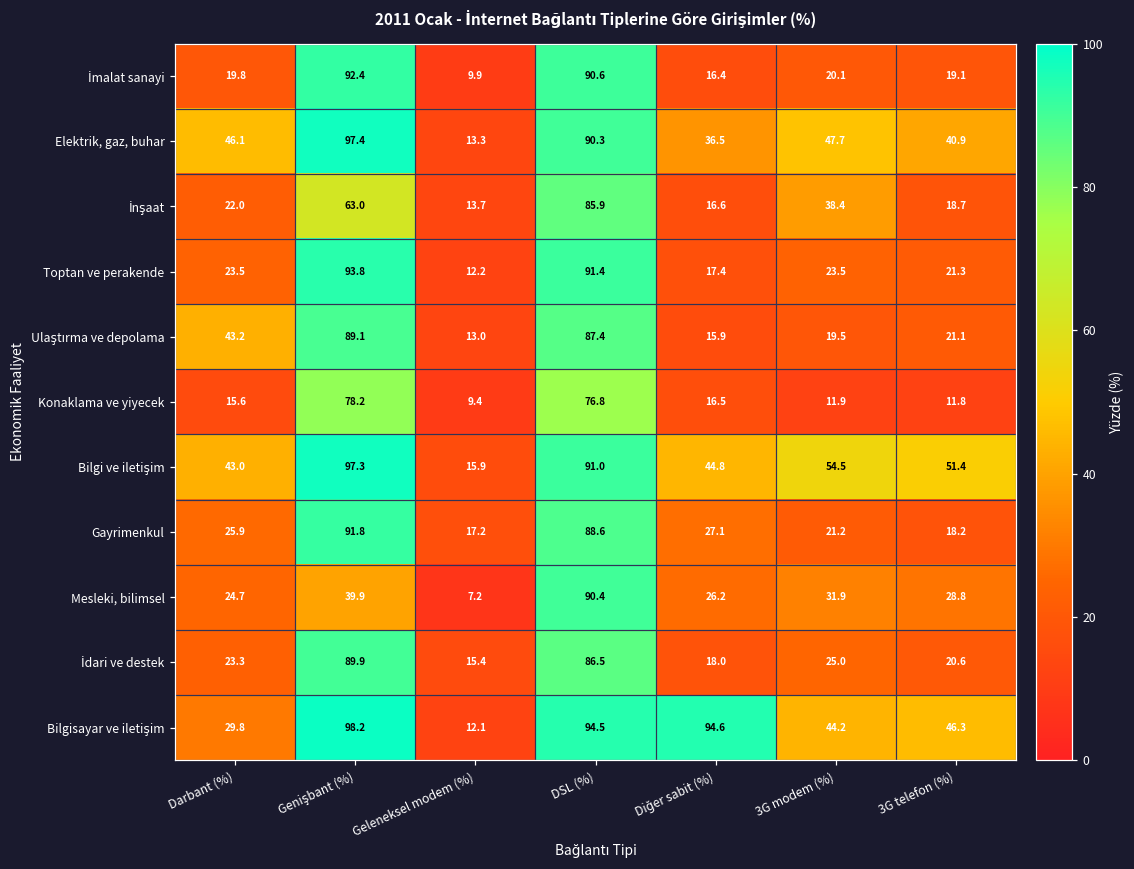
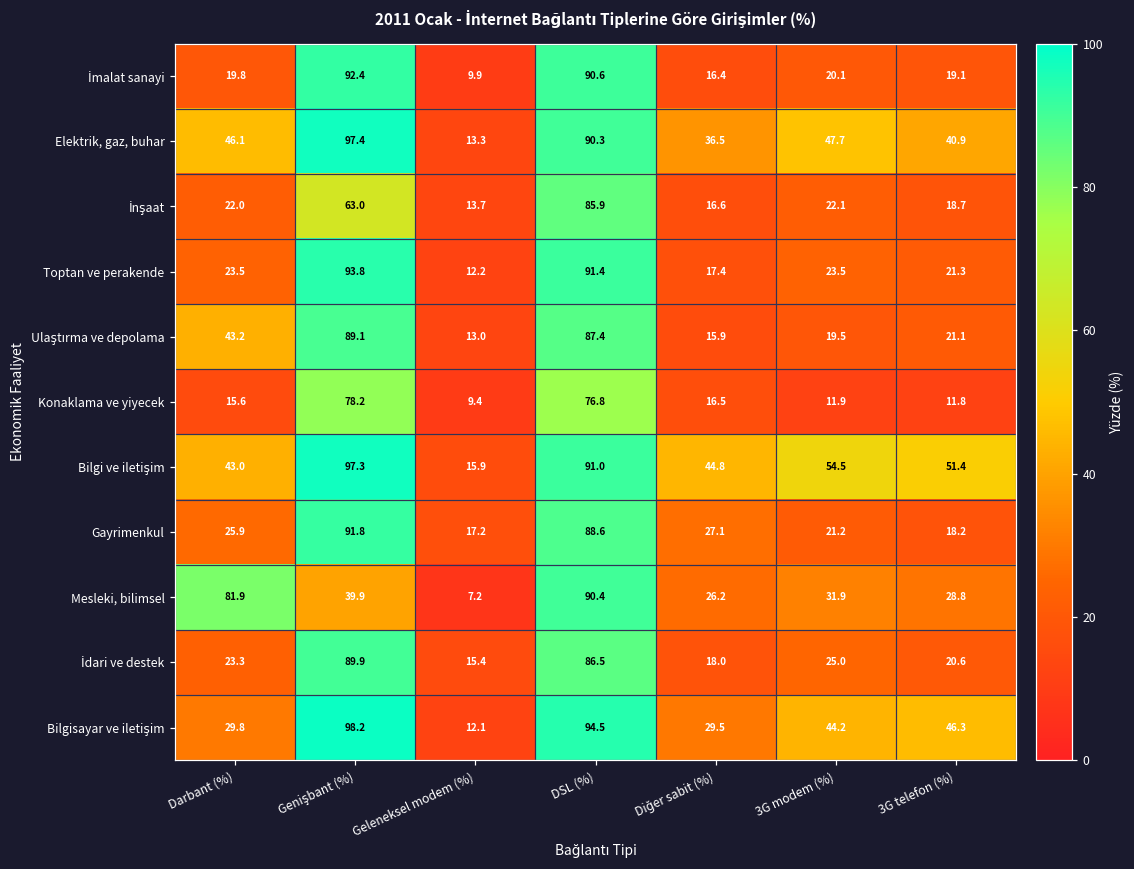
İnşaat, 3G modem (%): 38.4 -> 22.1
Mesleki, bilimsel, Darbant (%): 24.7 -> 81.9
Bilgisayar ve iletişim, Diğer sabit (%): 94.6 -> 29.5
